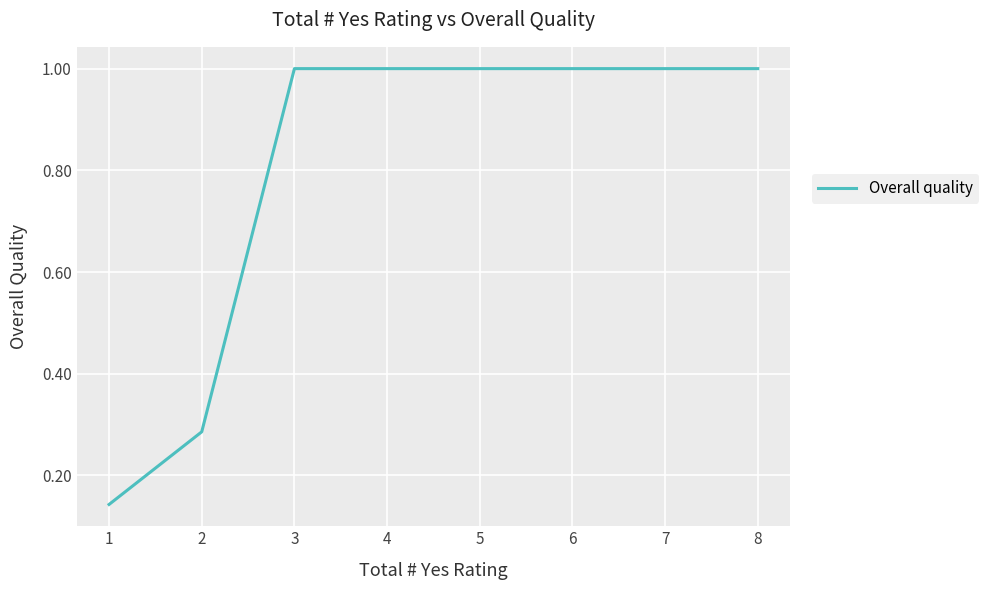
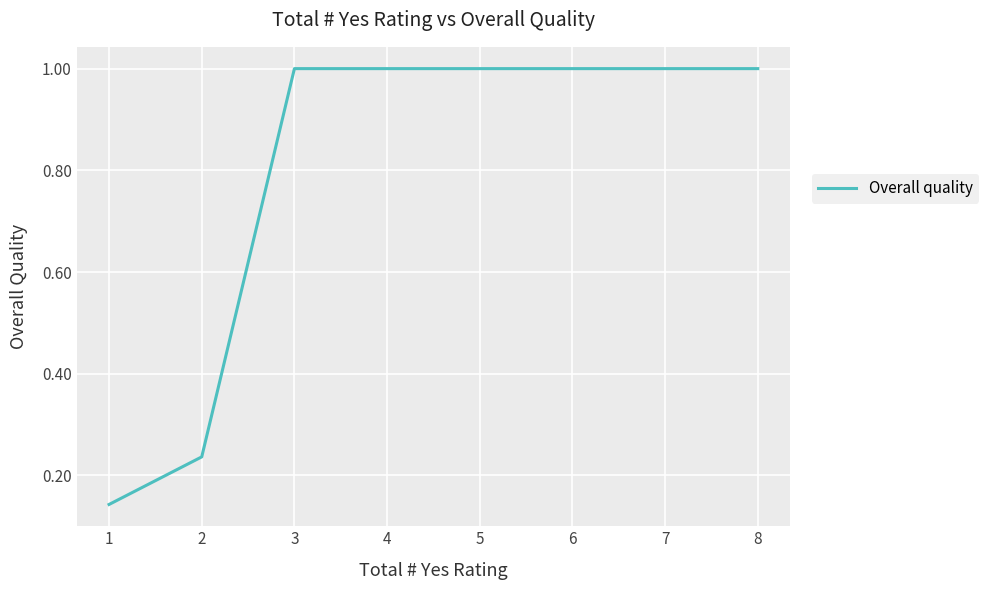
2: 0.29 -> 0.24
